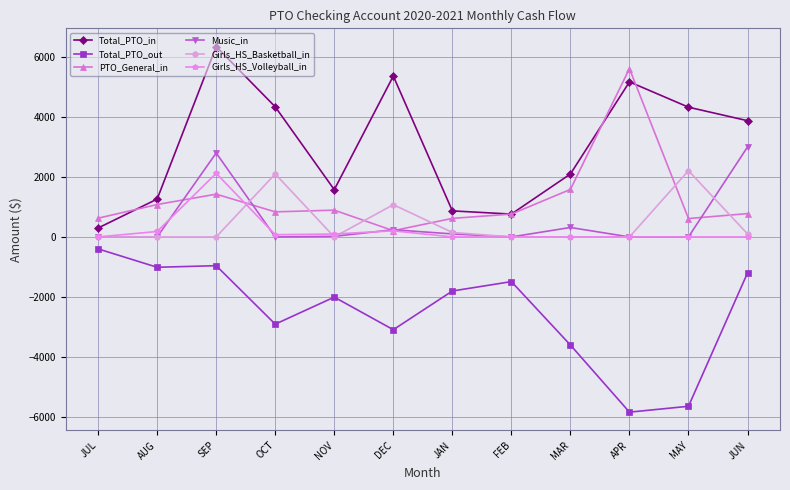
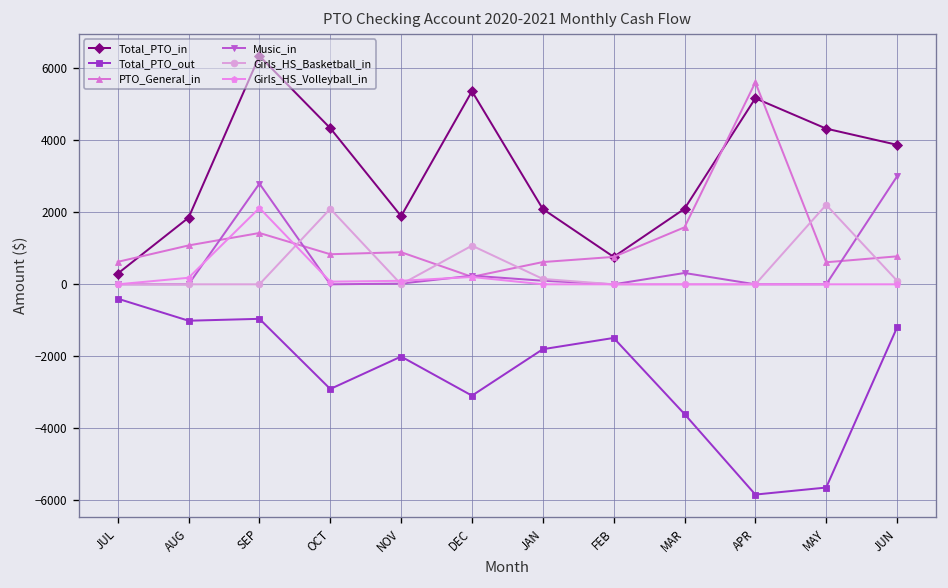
Total_PTO_in, AUG: 1300 -> 1900
Total_PTO_in, NOV: 1600 -> 1900
Total_PTO_in, JAN: 900 -> 2100
